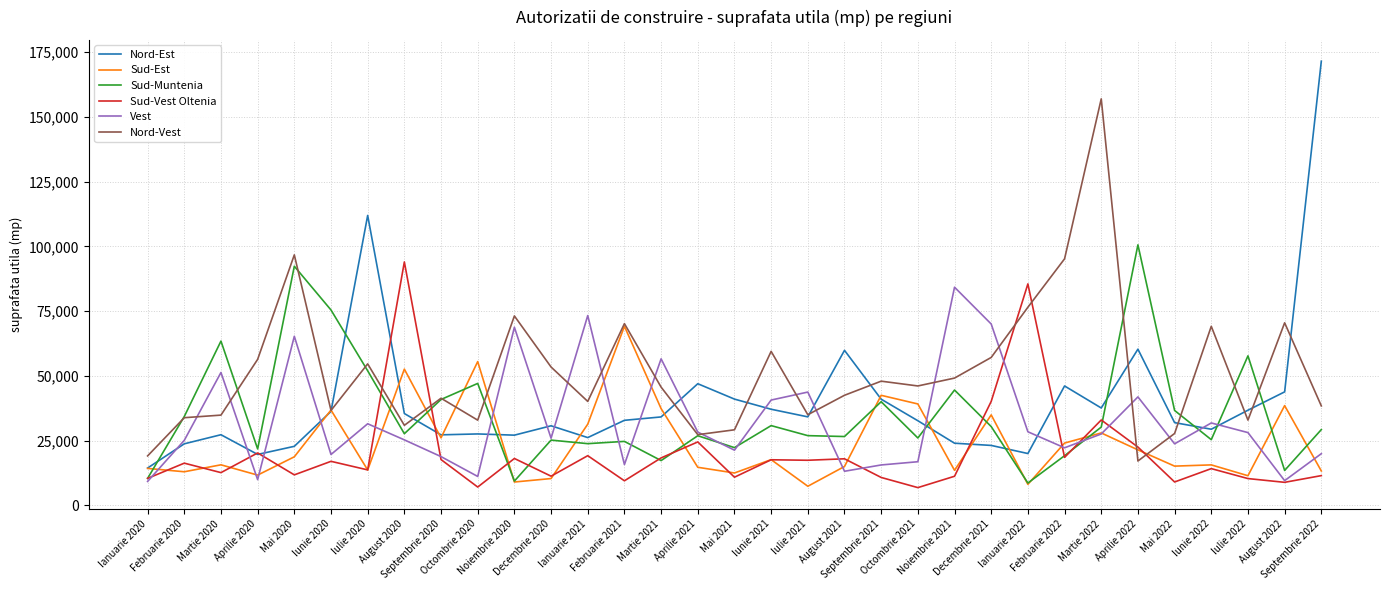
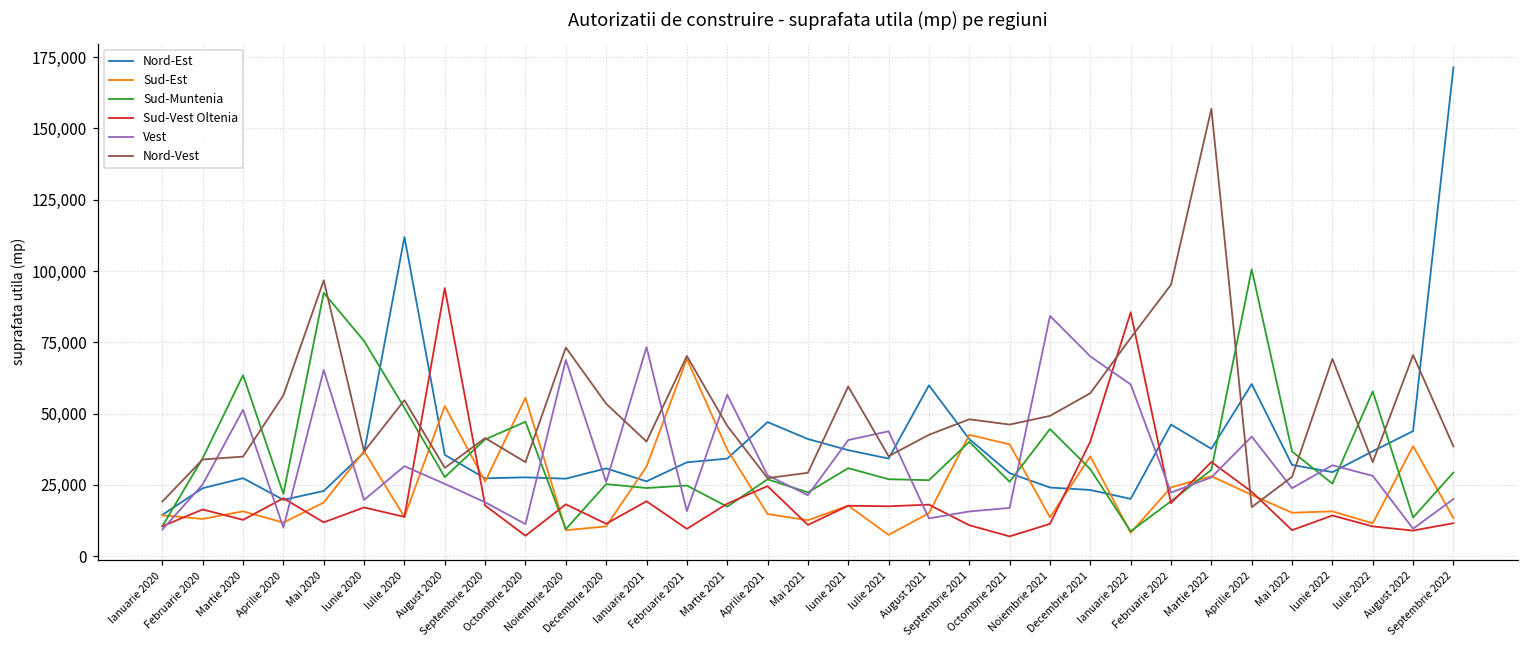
Nord-Est, Octombrie 2021: 33,000 -> 29,000
Vest, Ianuarie 2022: 28,000 -> 60,000
